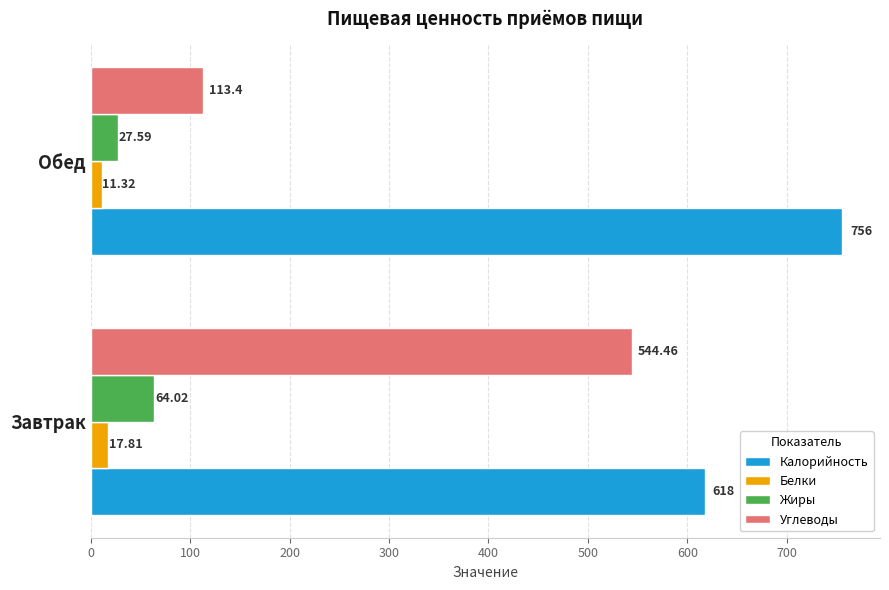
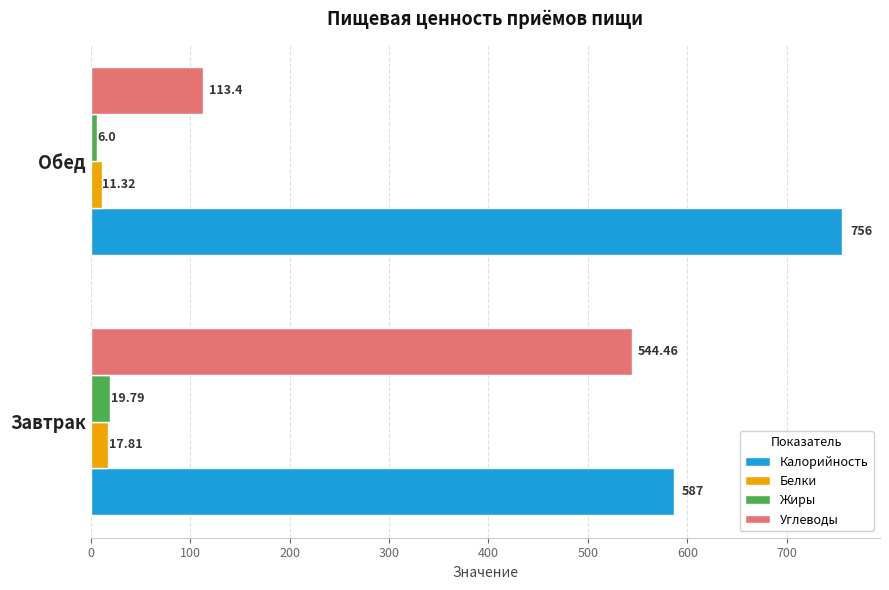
Жиры, Обед: 27.59 -> 6.0
Жиры, Завтрак: 64.02 -> 19.79
Калорийность, Завтрак: 618 -> 587
